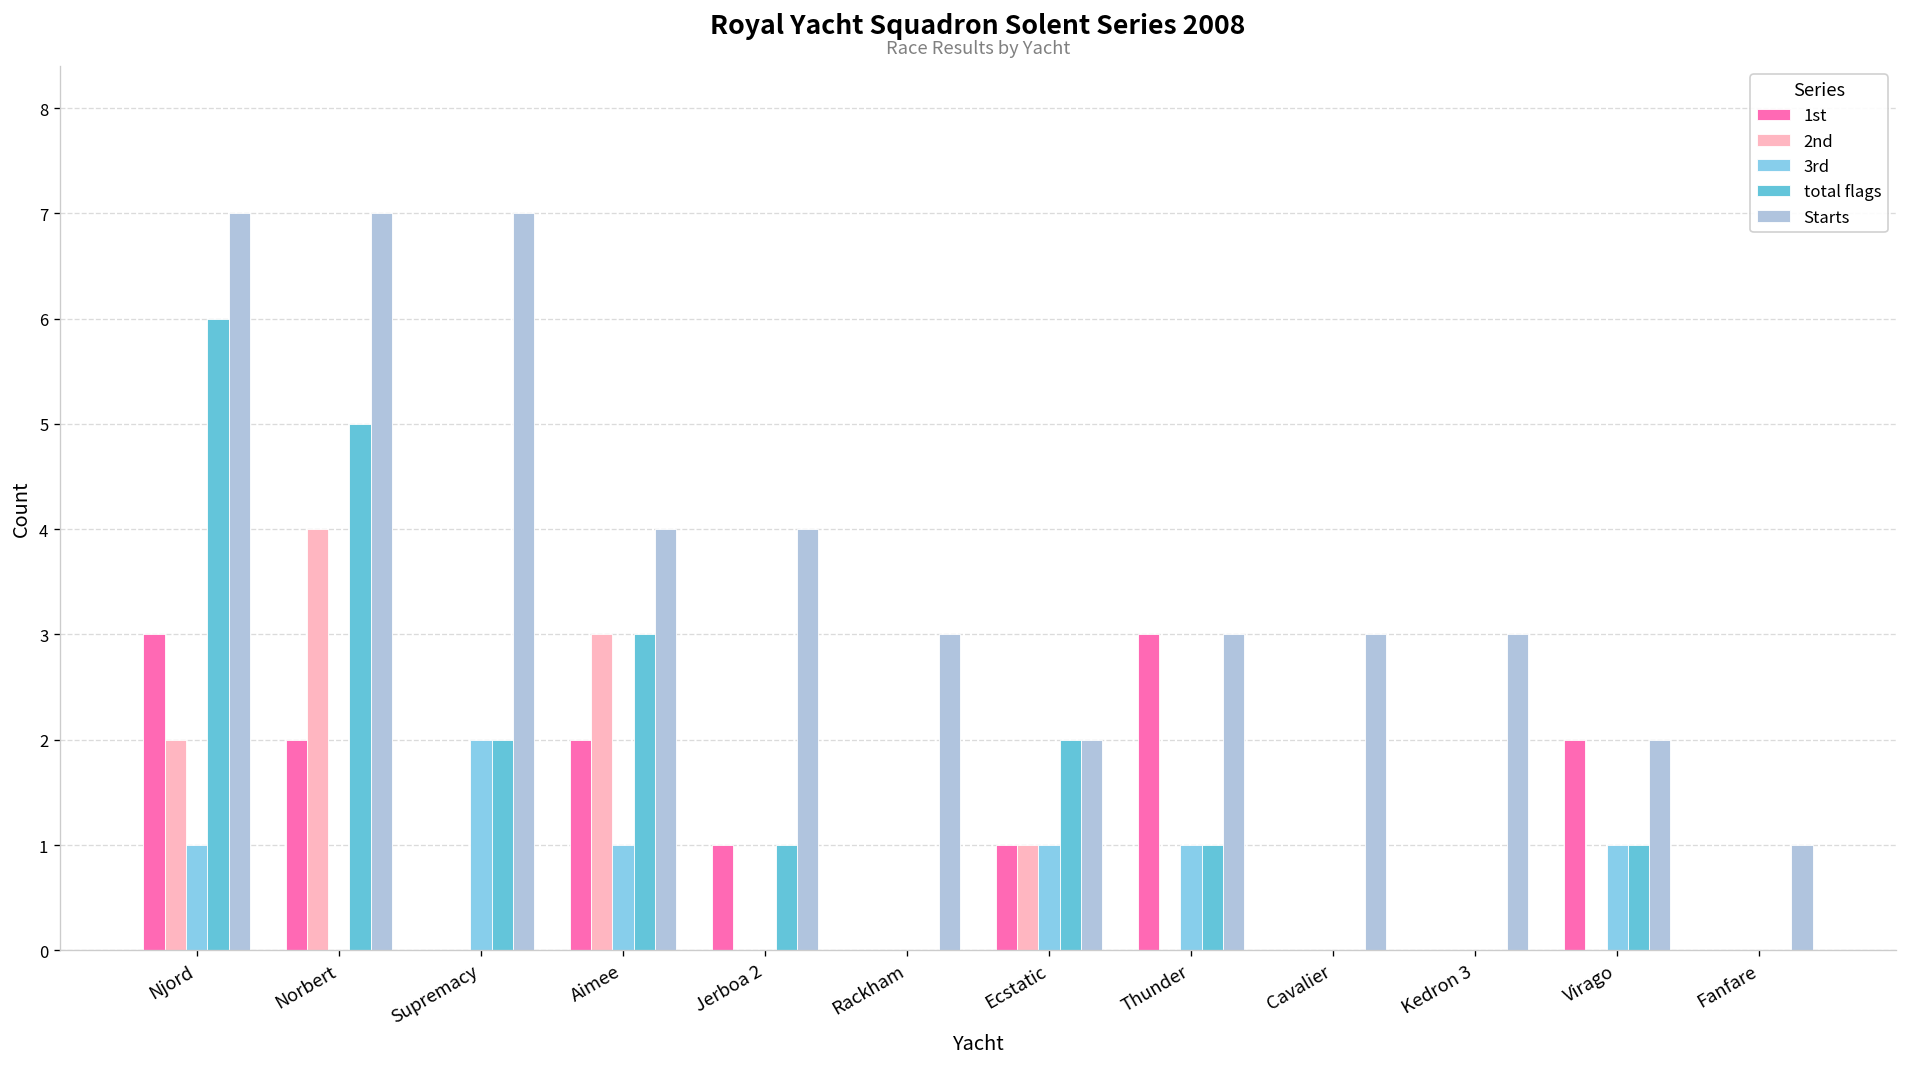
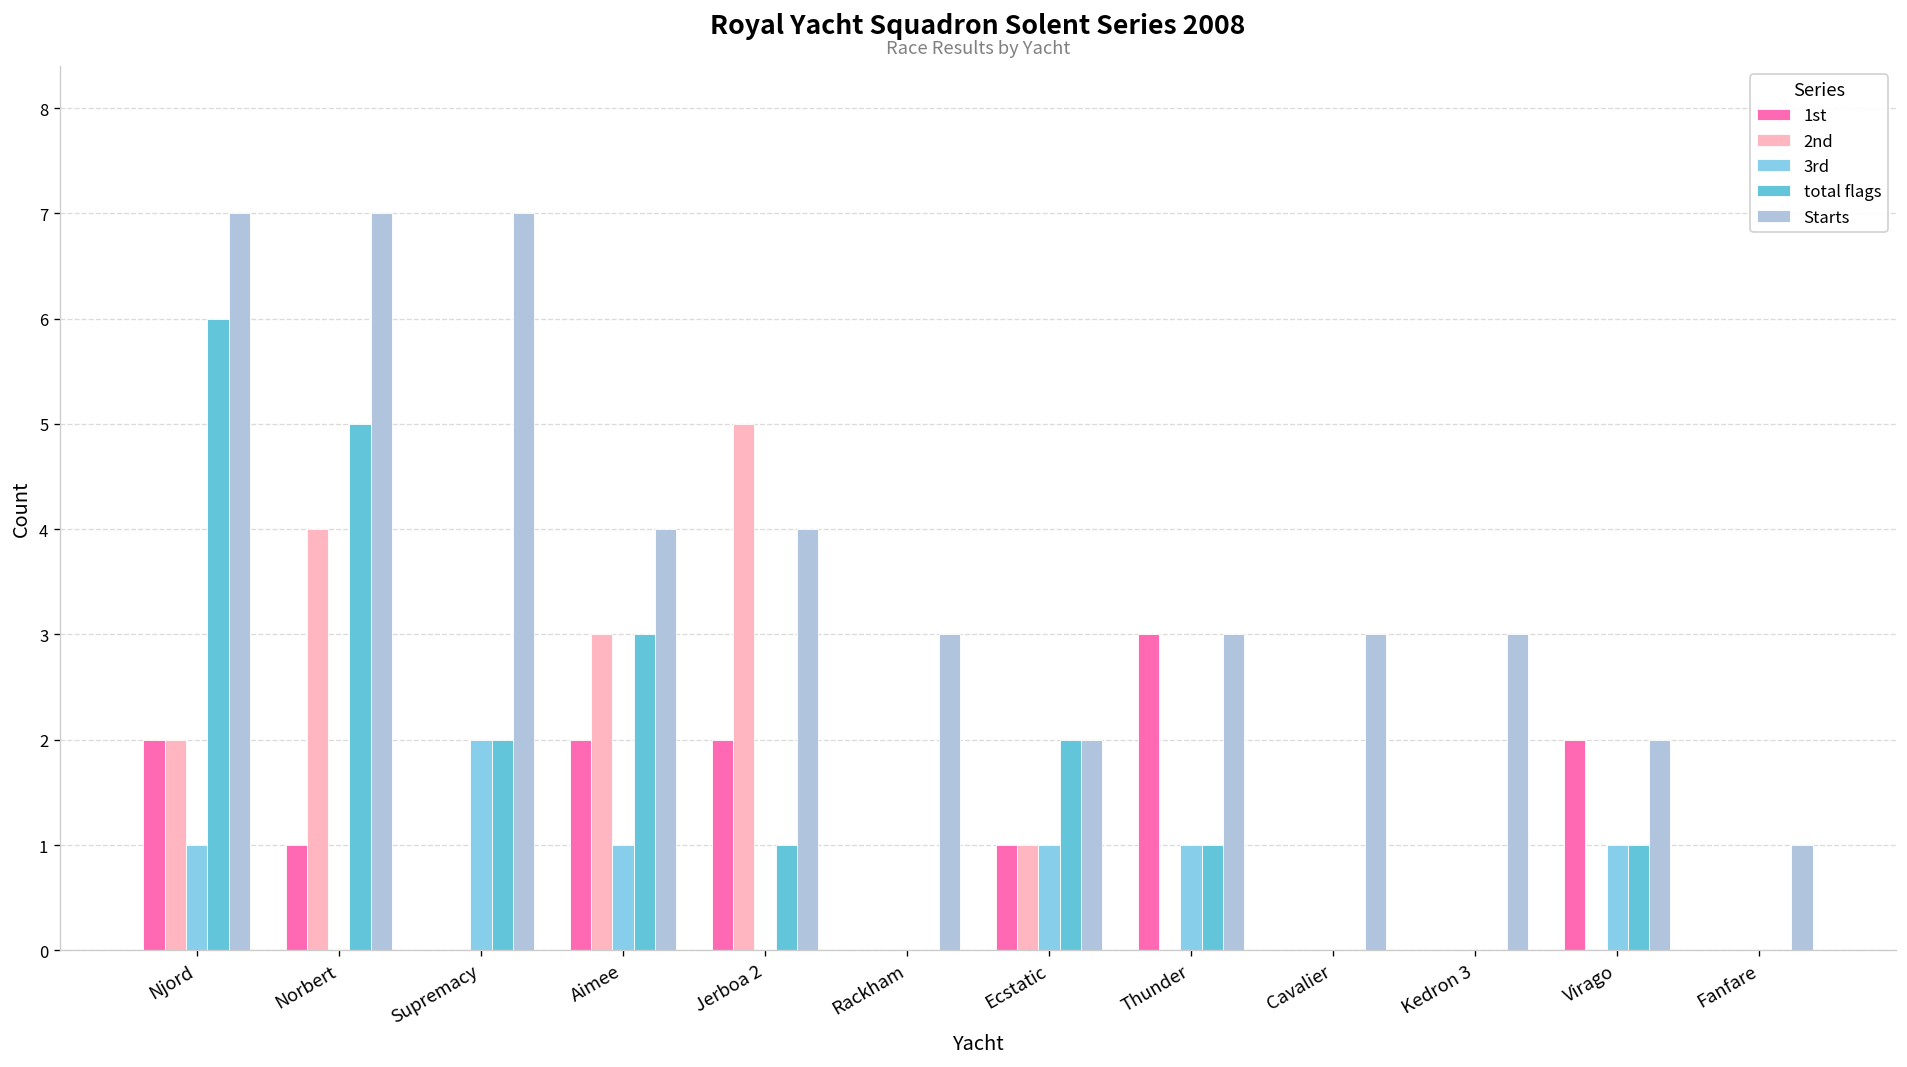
1st, Njord: 3 -> 2
1st, Norbert: 2 -> 1
1st, Jerboa 2: 1 -> 2
2nd, Jerboa 2: 0 -> 5
